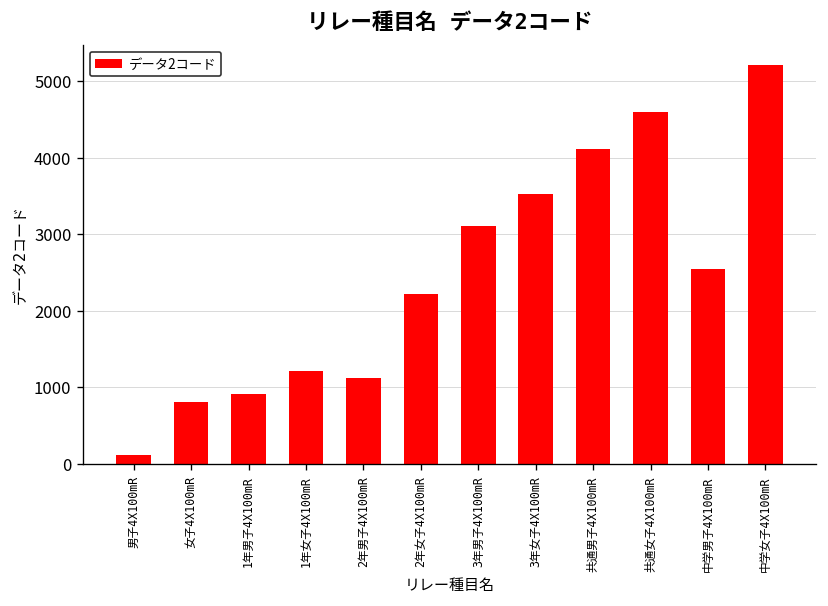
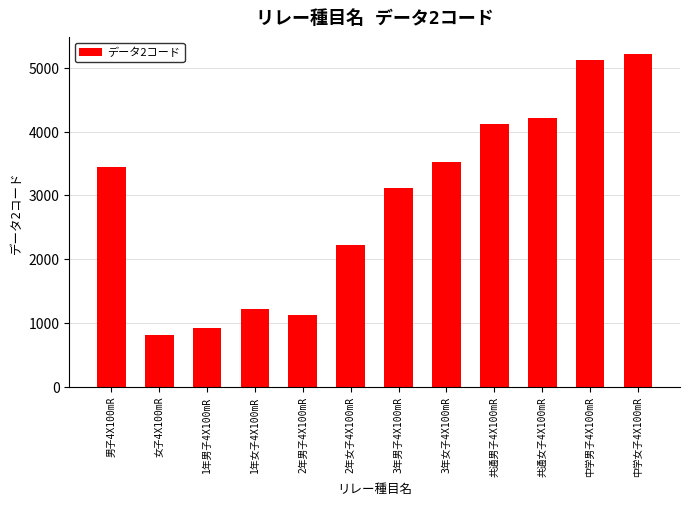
男子4X100mR: 100 -> 3400
共通女子4X100mR: 4600 -> 4200
中学男子4X100mR: 2500 -> 5100
